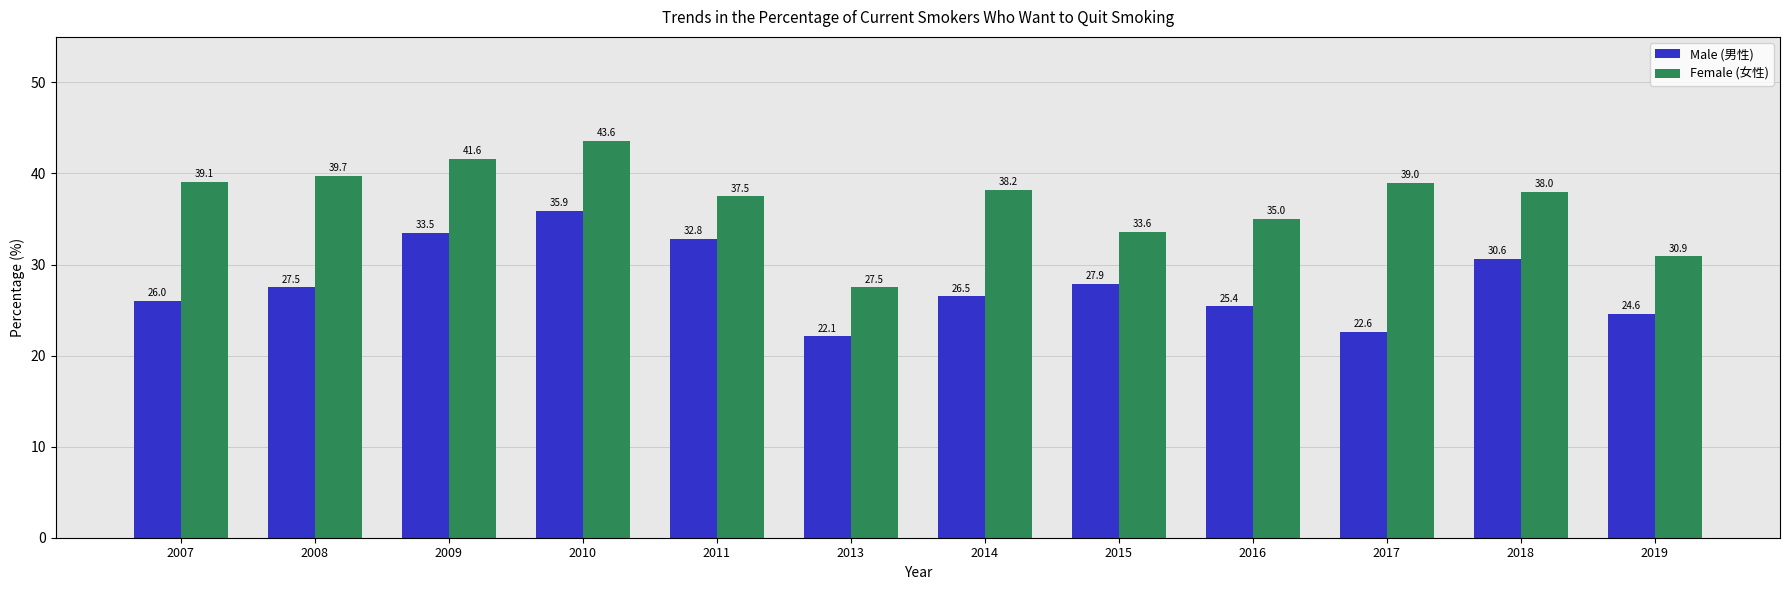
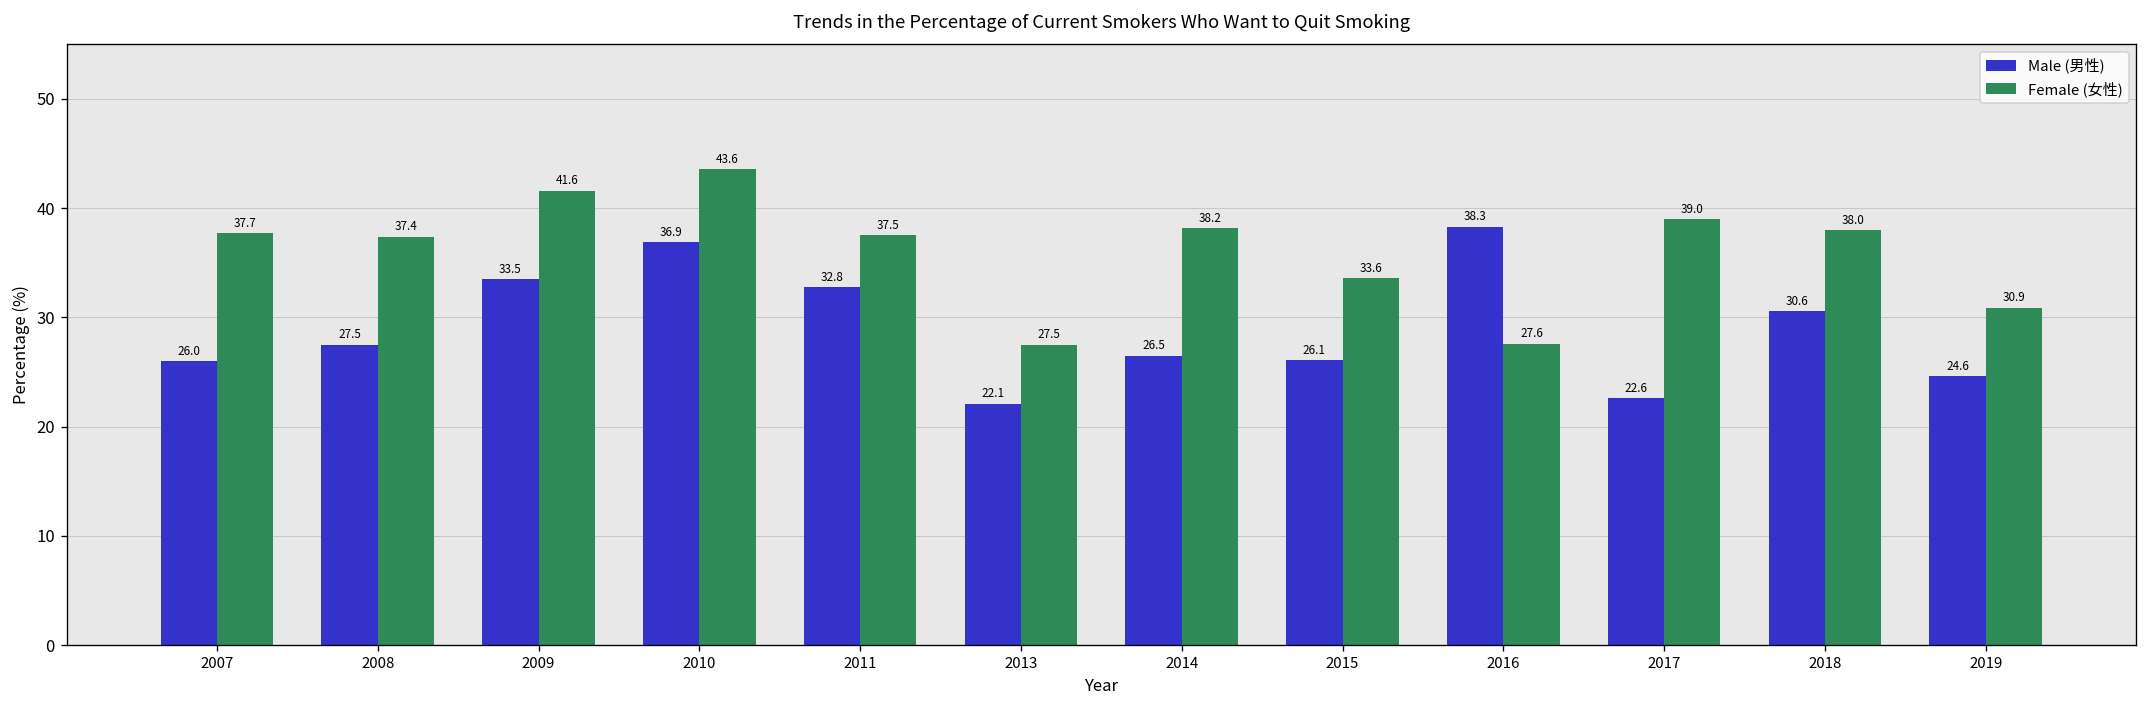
Female (女性), 2007: 39.1 -> 37.7
Female (女性), 2008: 39.7 -> 37.4
Male (男性), 2010: 35.9 -> 36.9
Male (男性), 2015: 27.9 -> 26.1
Male (男性), 2016: 25.4 -> 38.3
Female (女性), 2016: 35.0 -> 27.6
